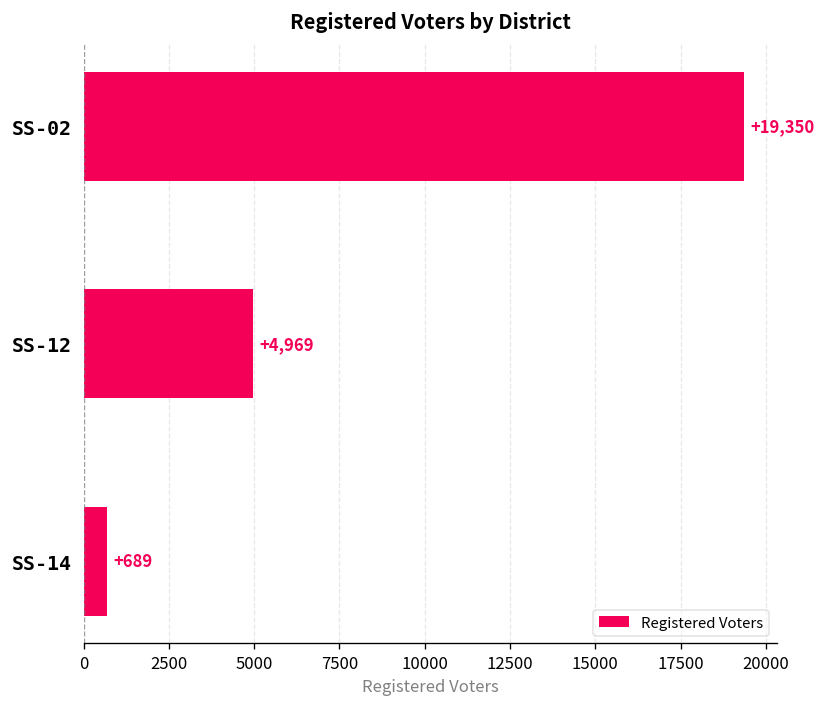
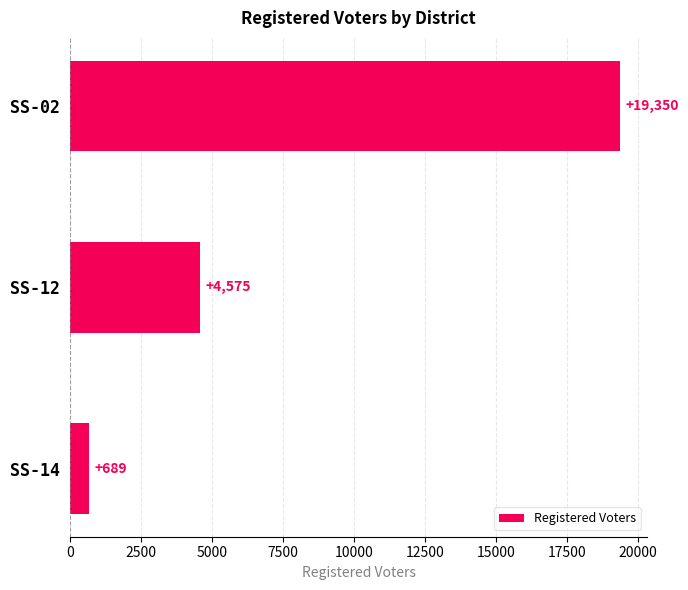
SS-12: +4,969 -> +4,575
